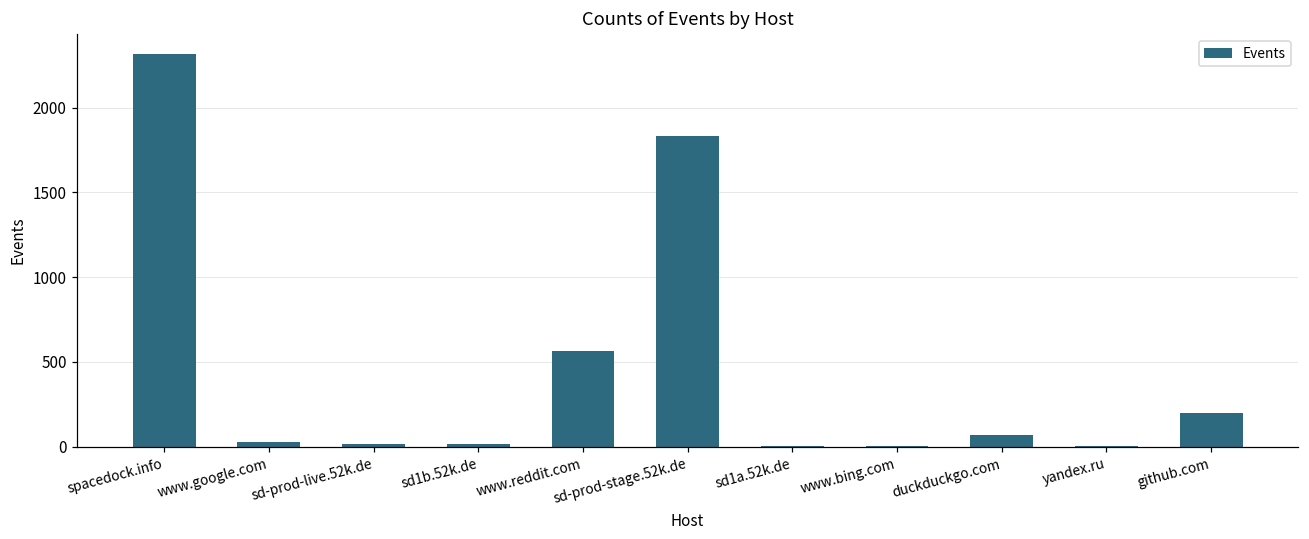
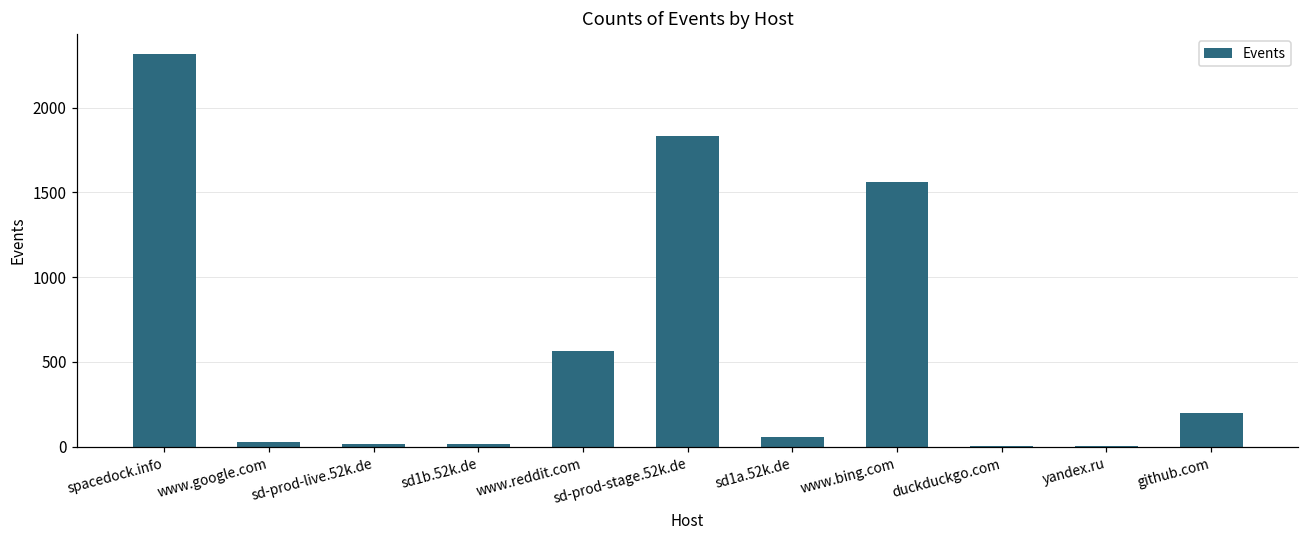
sd1a.52k.de: 0 -> 60
www.bing.com: 0 -> 1560
duckduckgo.com: 70 -> 0
